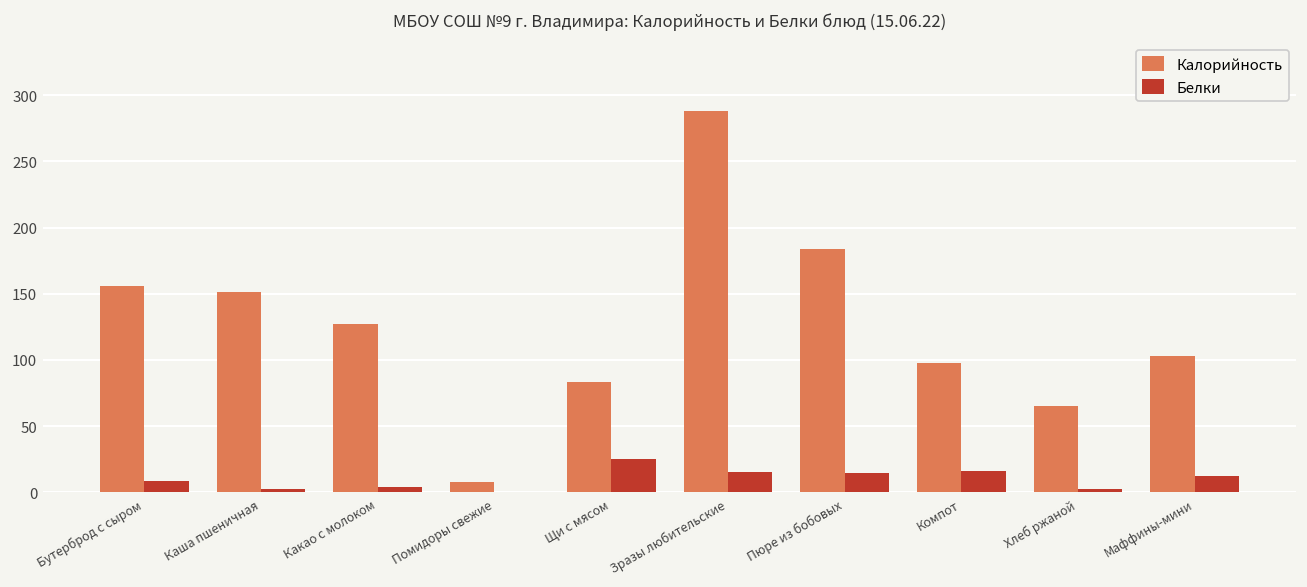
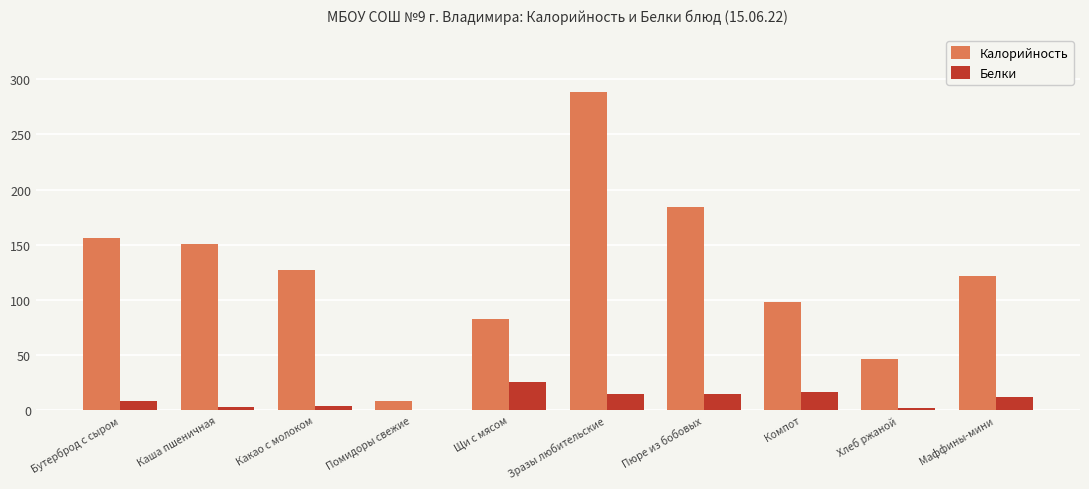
Калорийность, Хлеб ржаной: 65 -> 46
Калорийность, Маффины-мини: 103 -> 122
